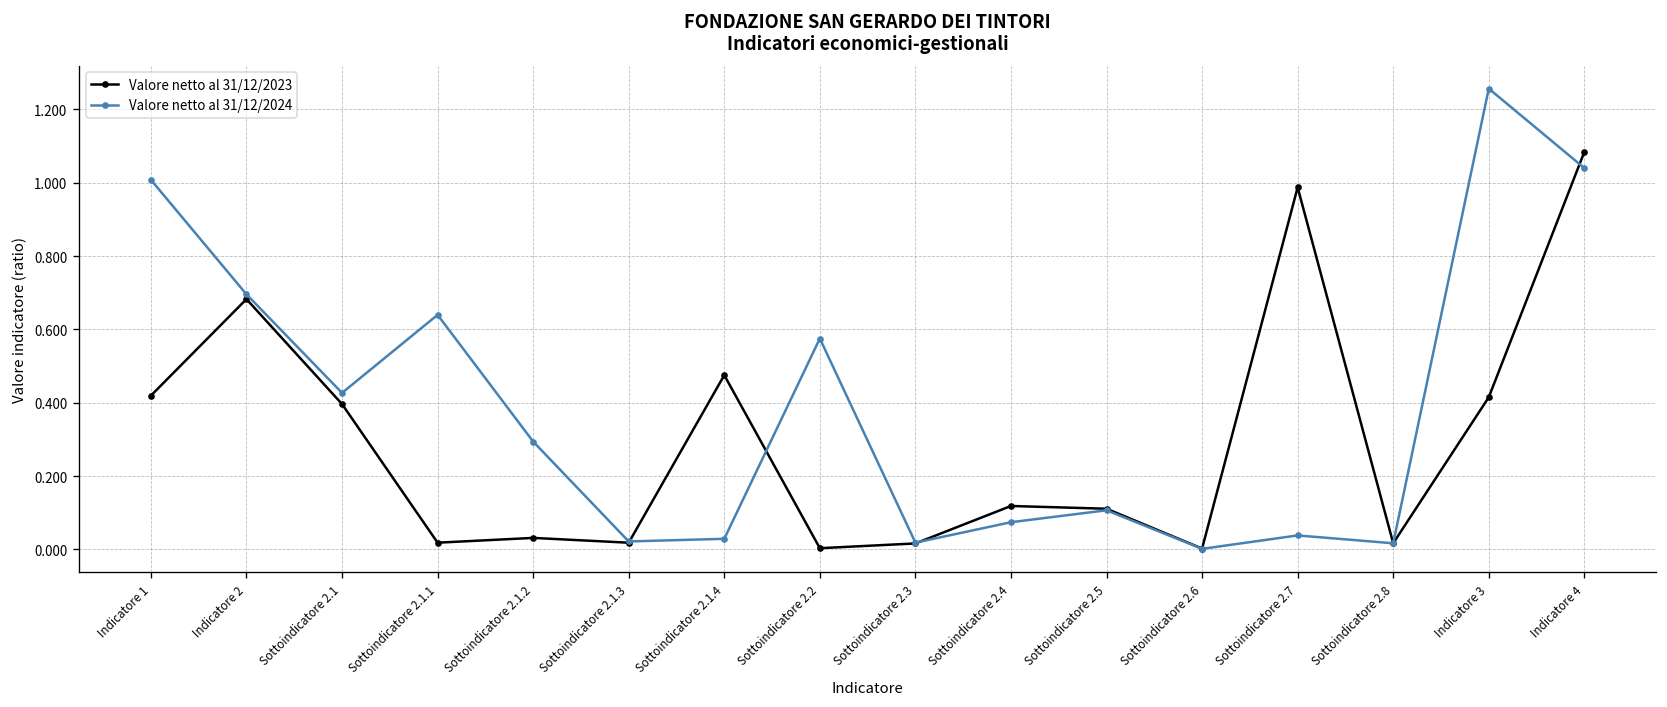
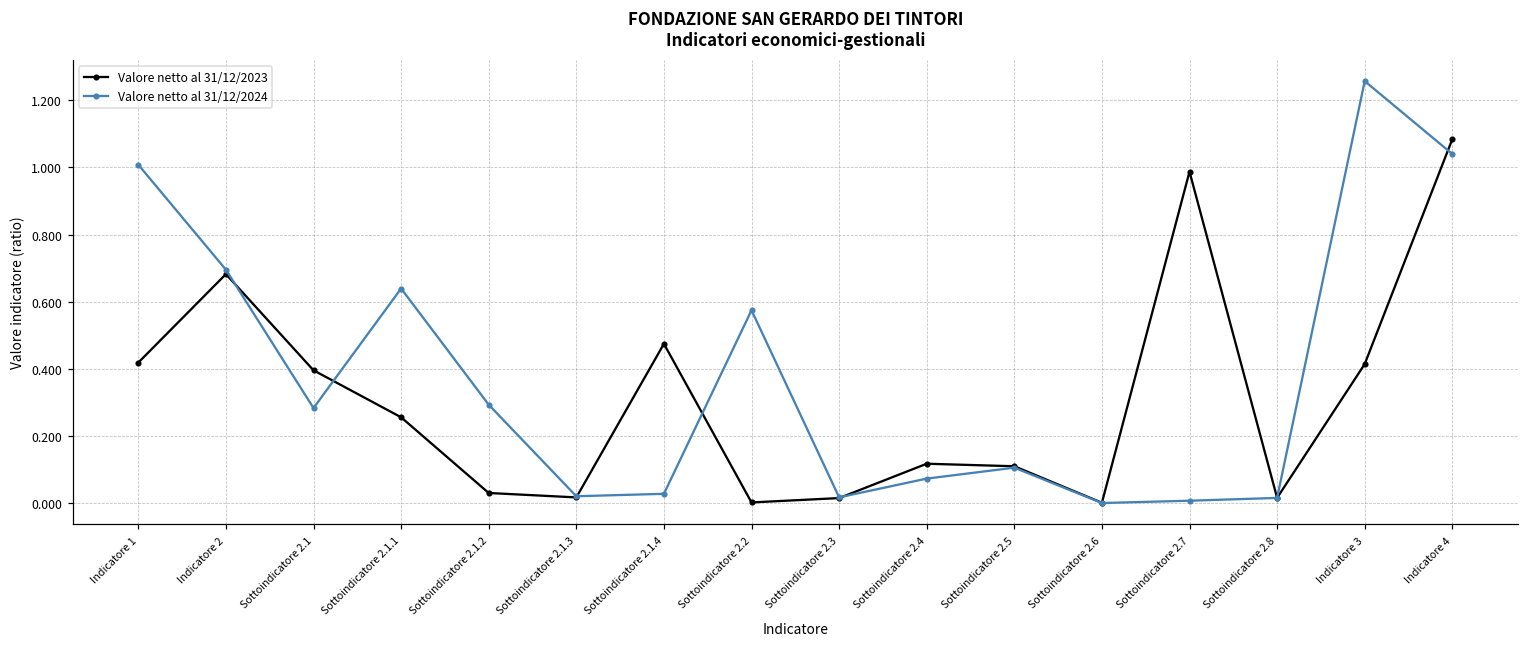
Valore netto al 31/12/2024, Sottoindicatore 2.1: 0.43 -> 0.28
Valore netto al 31/12/2023, Sottoindicatore 2.1.1: 0.02 -> 0.26
Valore netto al 31/12/2024, Sottoindicatore 2.7: 0.04 -> 0.01
